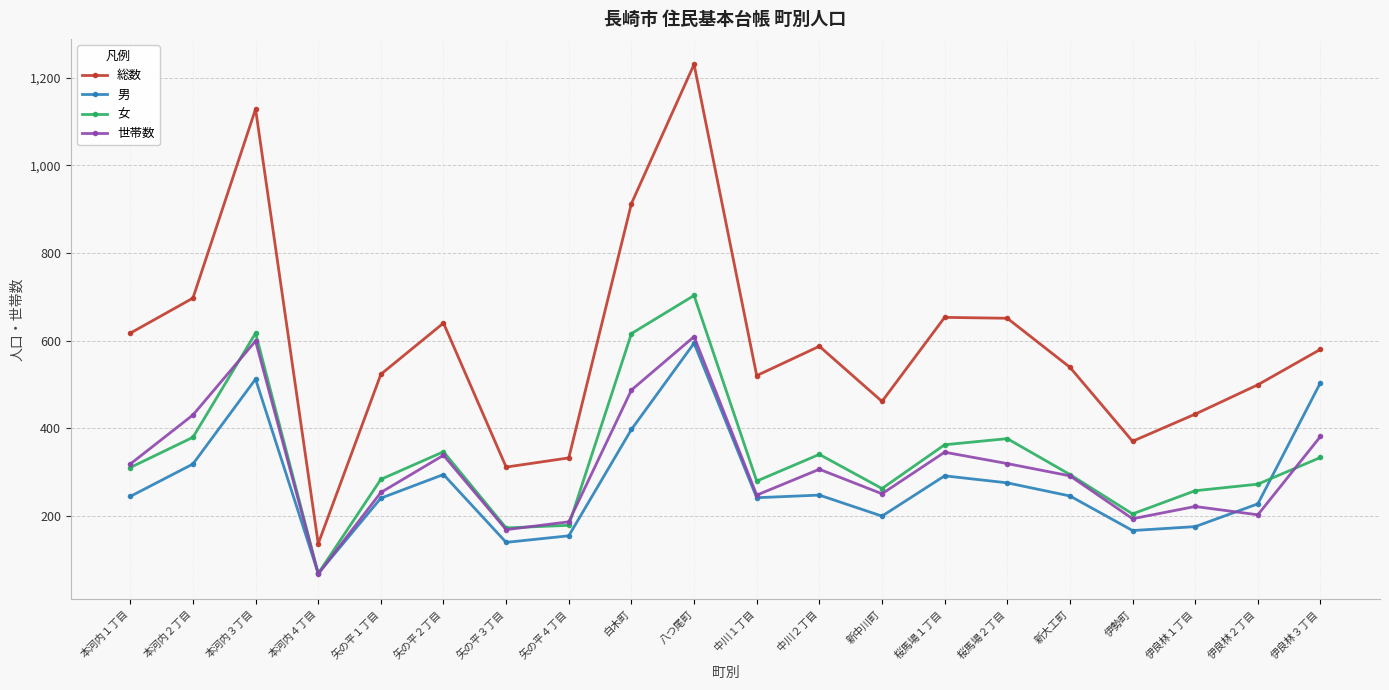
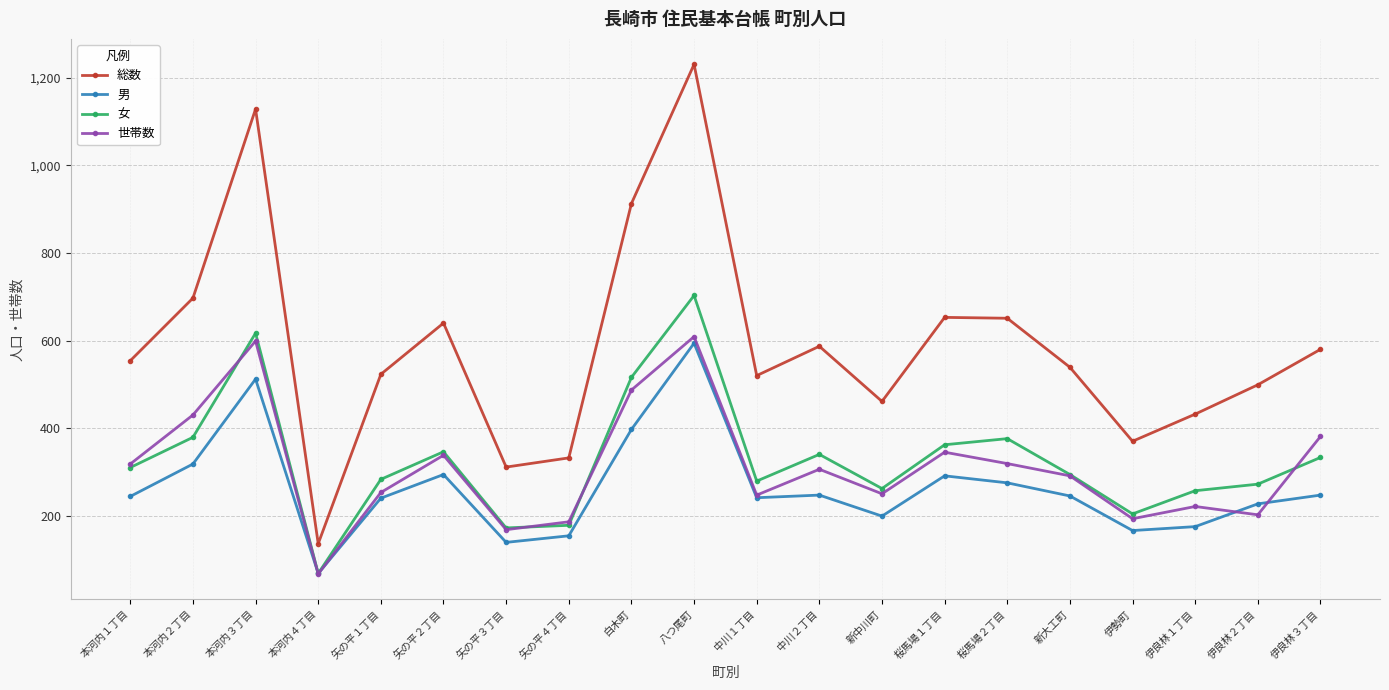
総数, 本河内１丁目: 620 -> 550
女, 白木町: 620 -> 520
男, 伊良林３丁目: 500 -> 250
